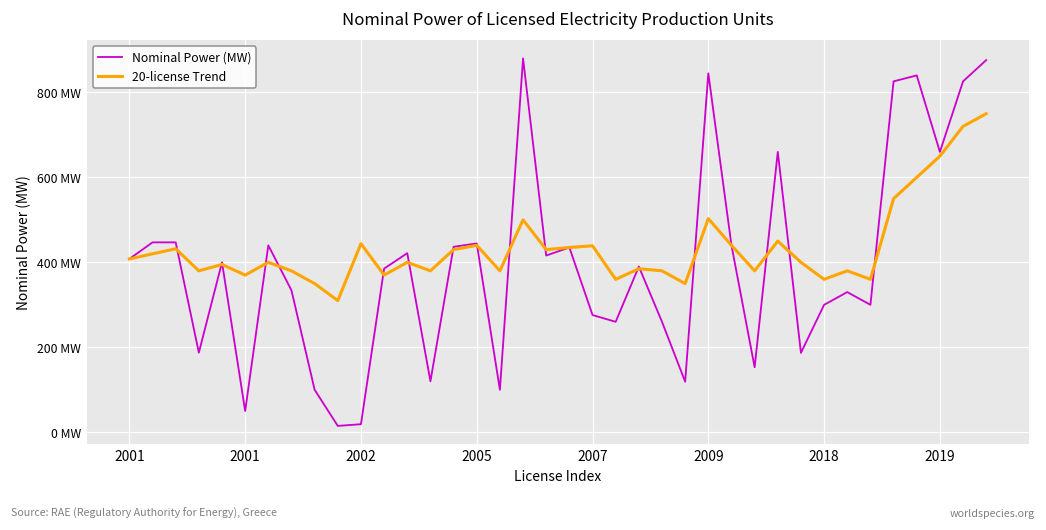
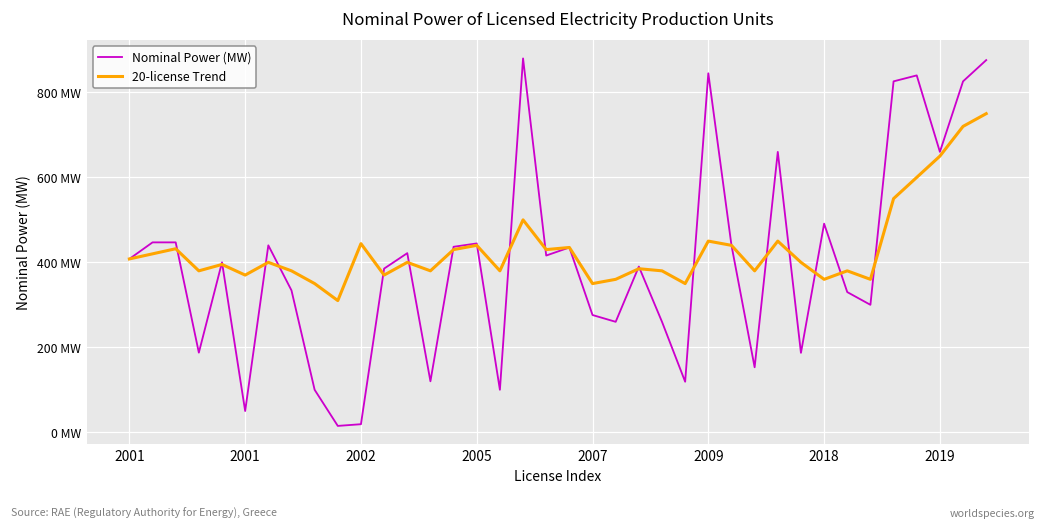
20-license Trend, 2007: 440 MW -> 350 MW
20-license Trend, 2009: 500 MW -> 450 MW
Nominal Power (MW), 2018: 300 MW -> 490 MW
